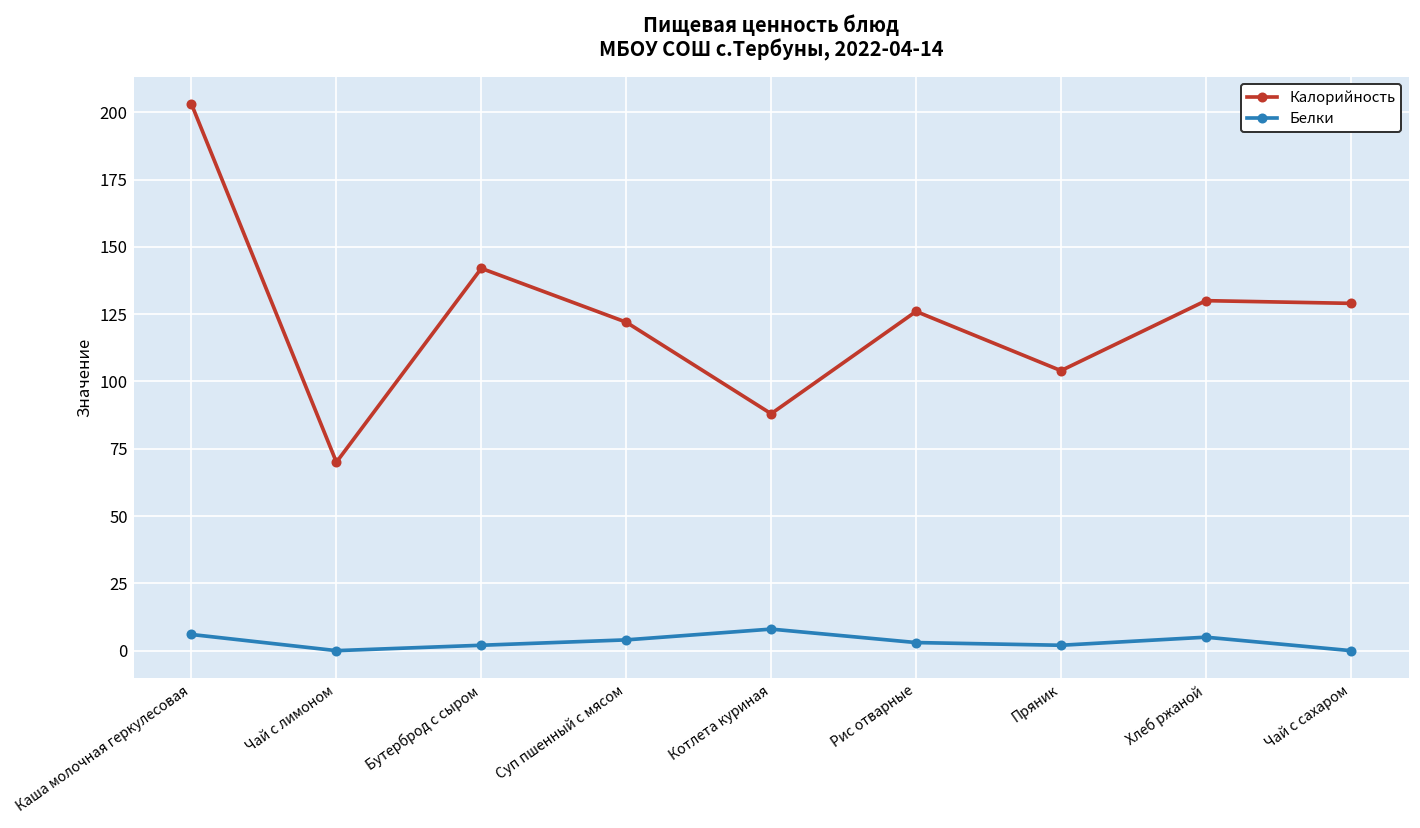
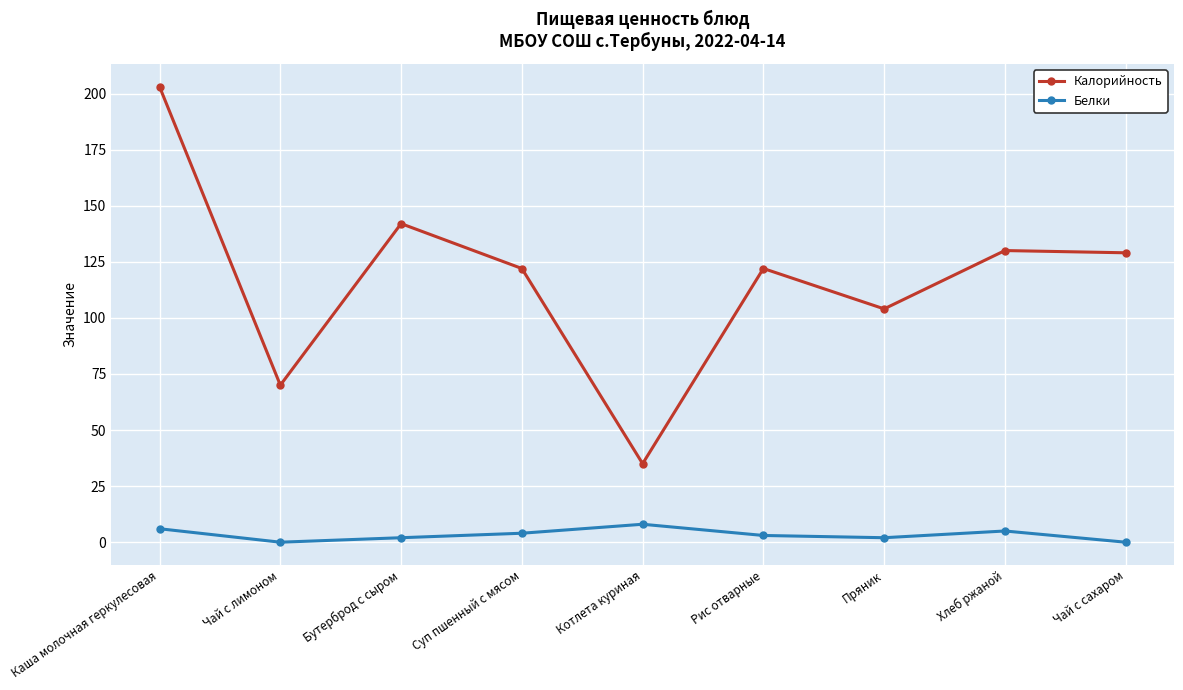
Калорийность, Котлета куриная: 88 -> 35
Калорийность, Рис отварные: 126 -> 122
